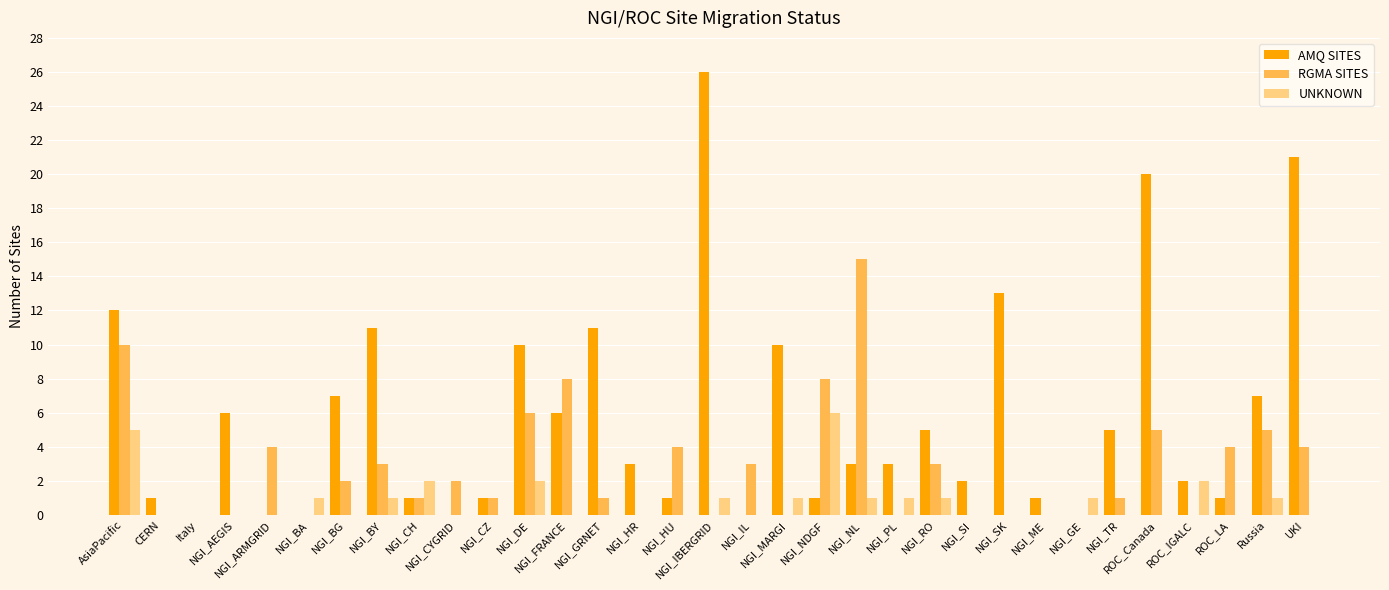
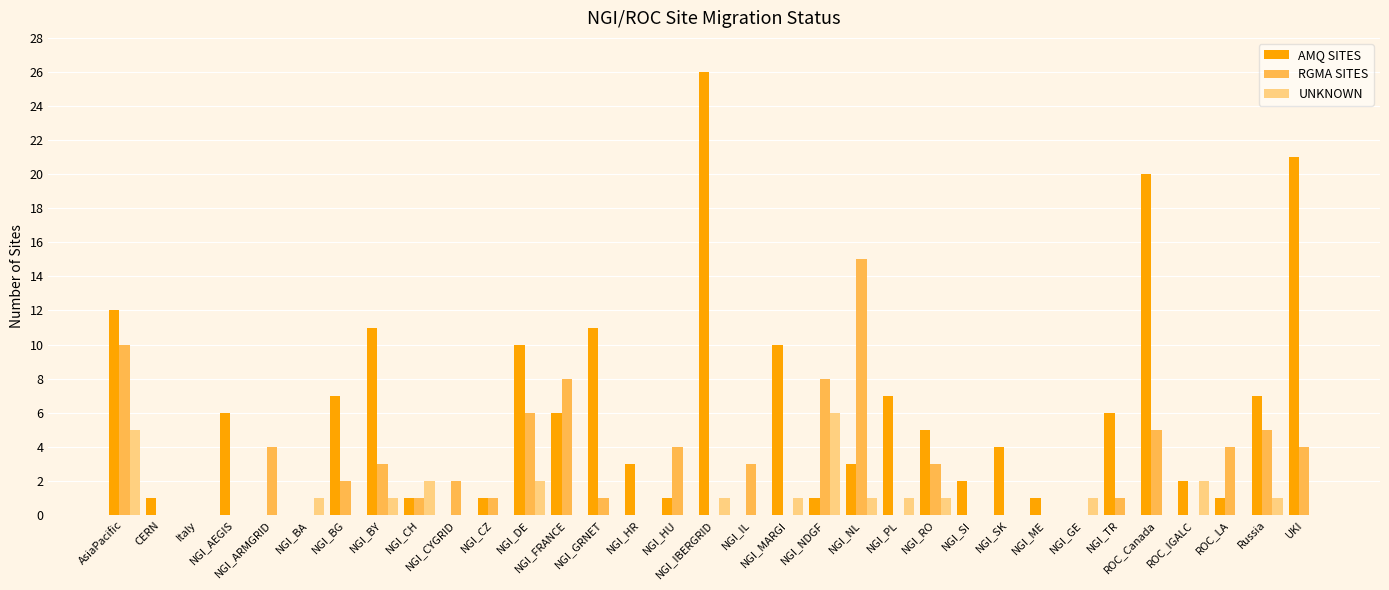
AMQ SITES, NGI_PL: 3 -> 7
AMQ SITES, NGI_SK: 13 -> 4
AMQ SITES, NGI_TR: 5 -> 6
